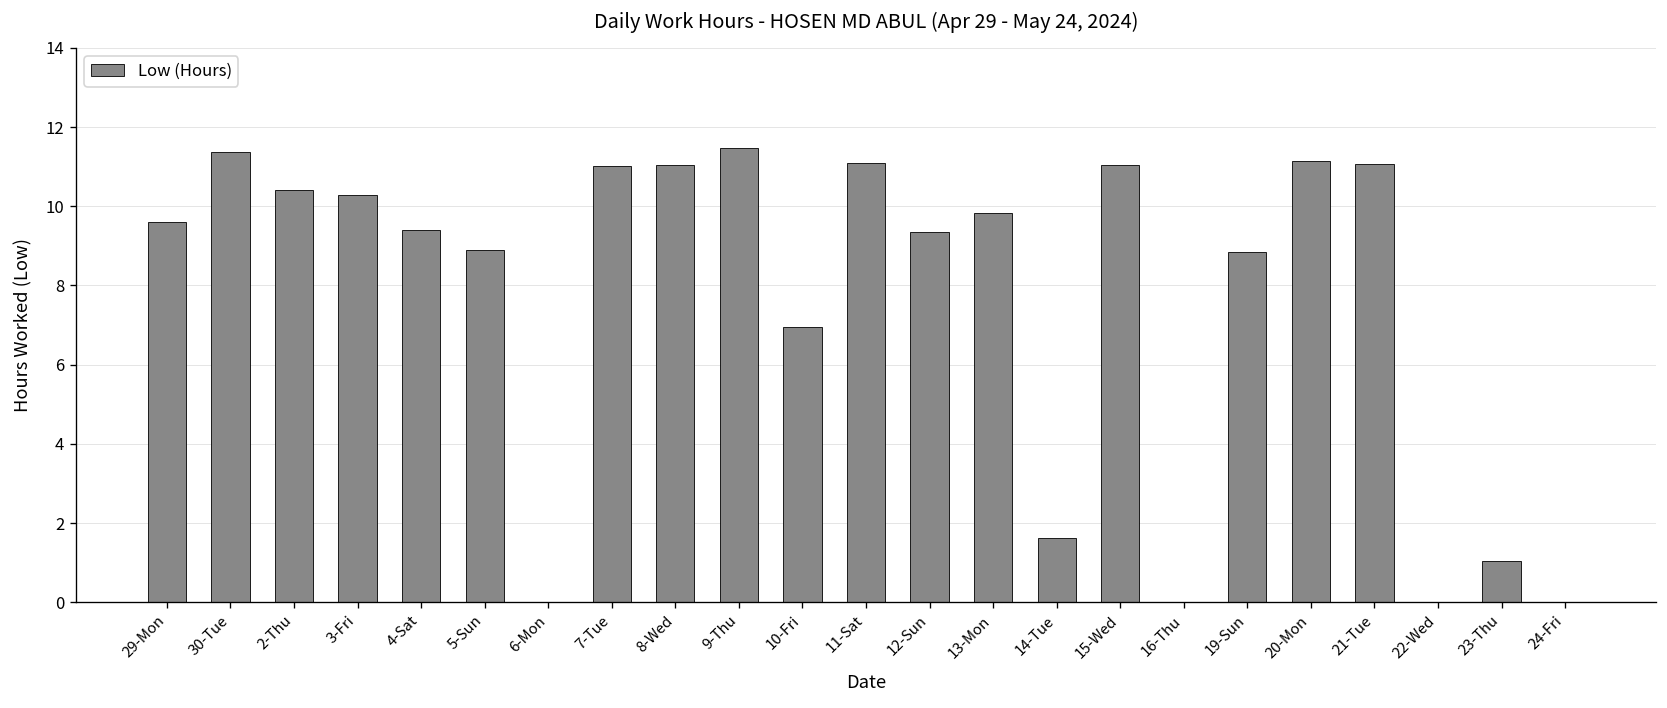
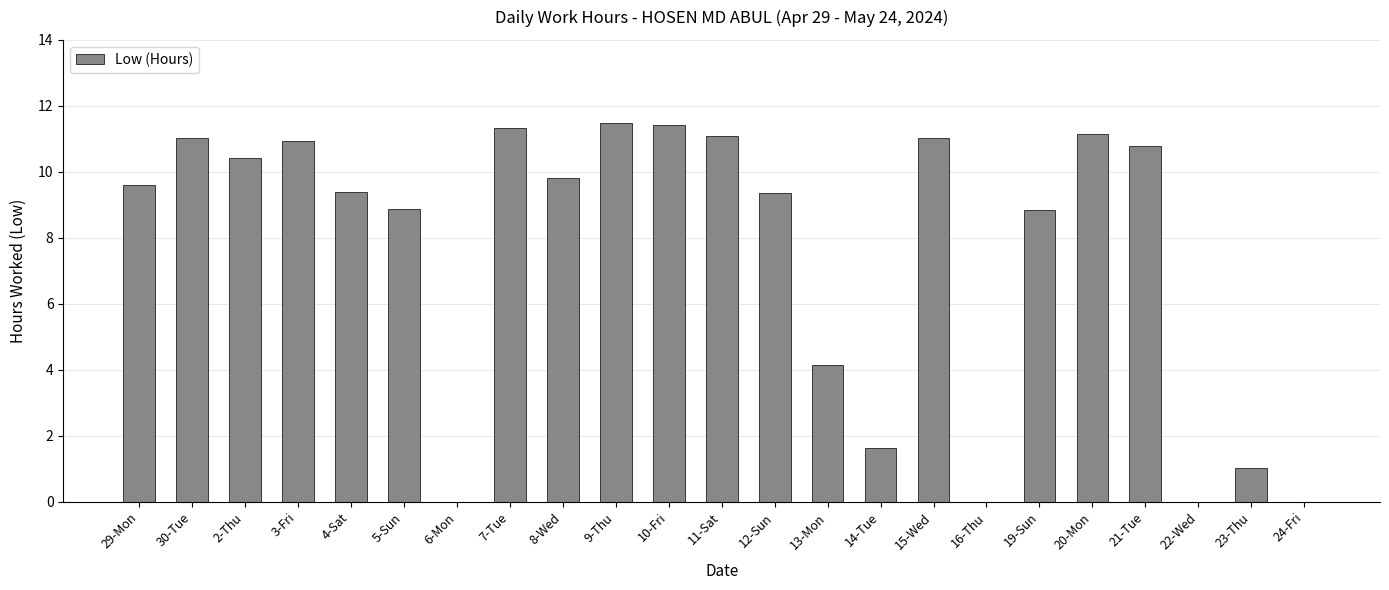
30-Tue: 11.4 -> 11.0
3-Fri: 10.3 -> 10.9
7-Tue: 11.0 -> 11.3
8-Wed: 11.0 -> 9.8
10-Fri: 6.9 -> 11.4
13-Mon: 9.8 -> 4.2
21-Tue: 11.1 -> 10.8
